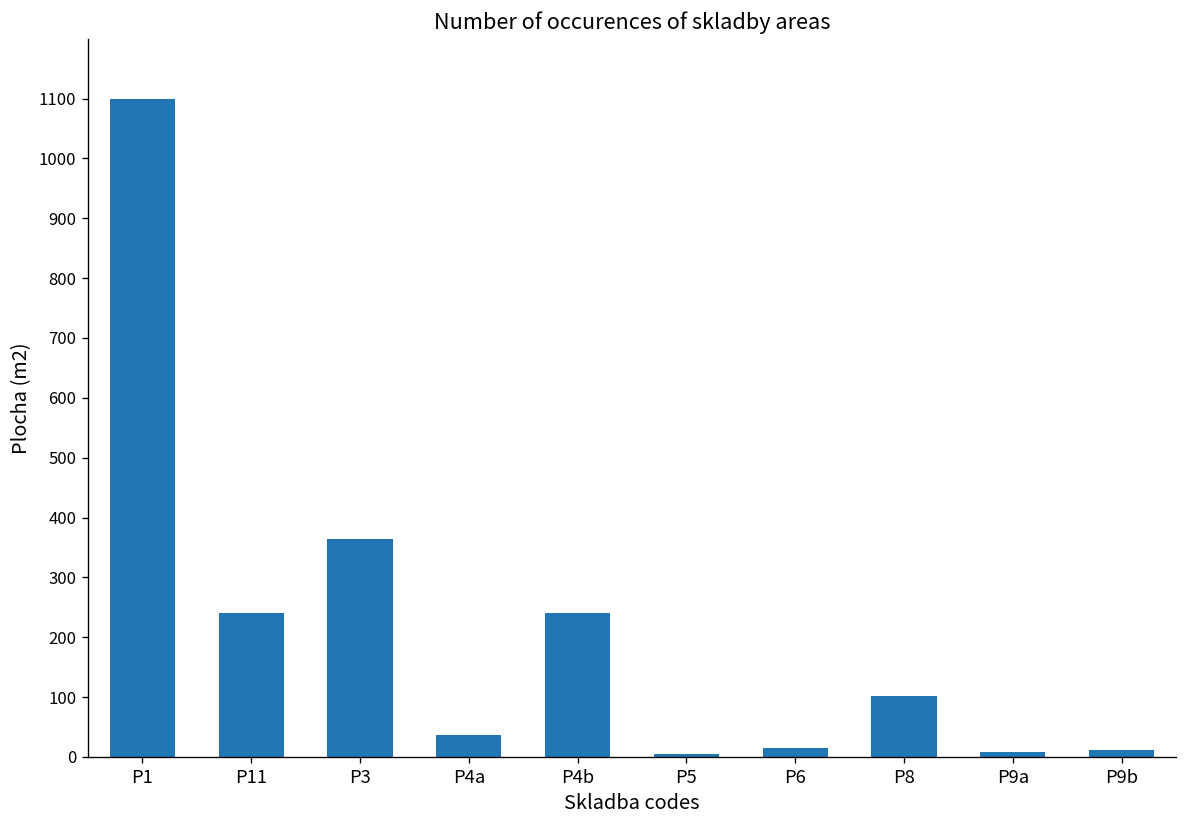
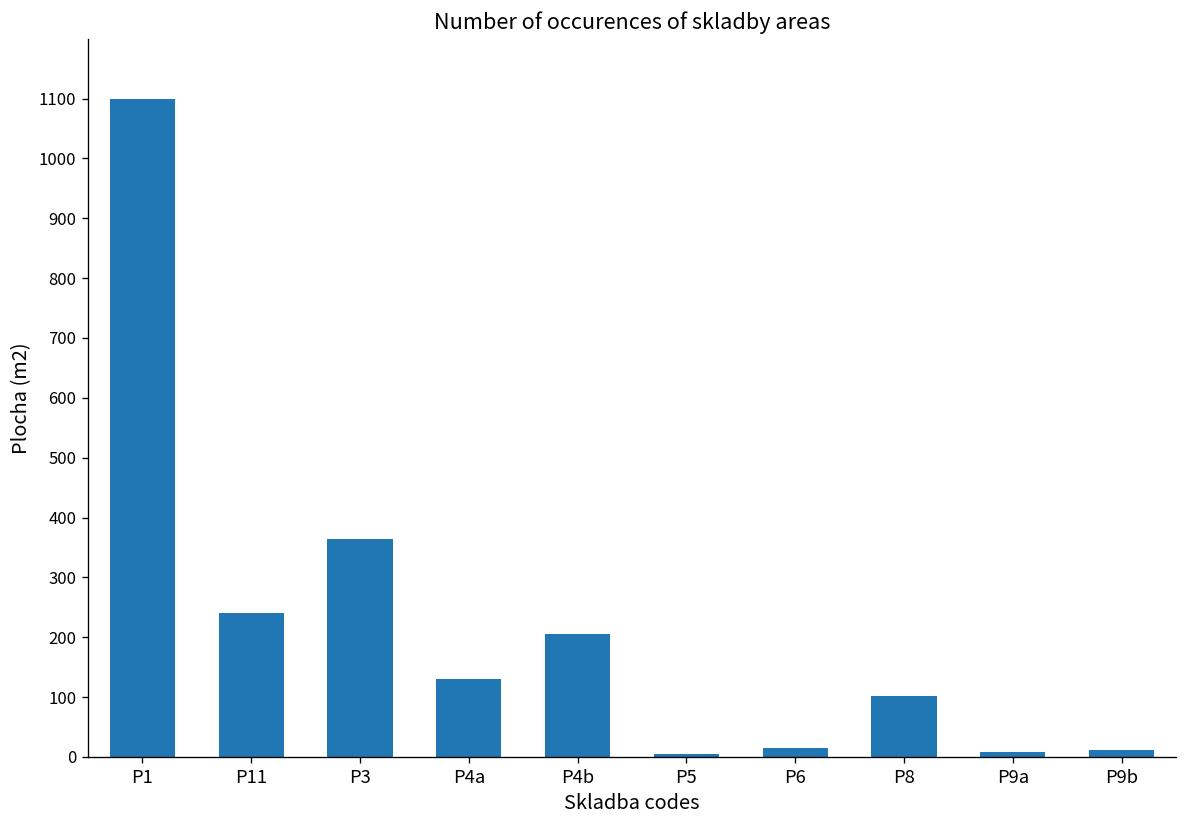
P4a: 40 -> 130
P4b: 240 -> 210
